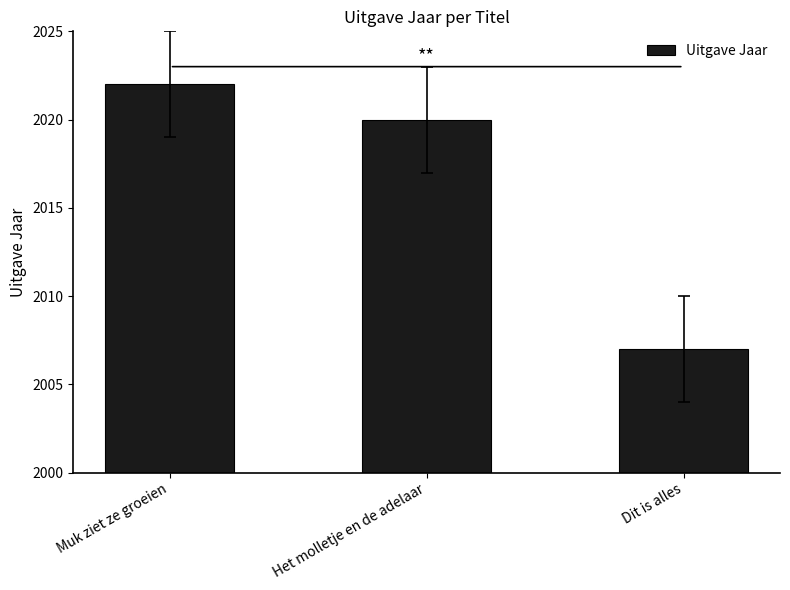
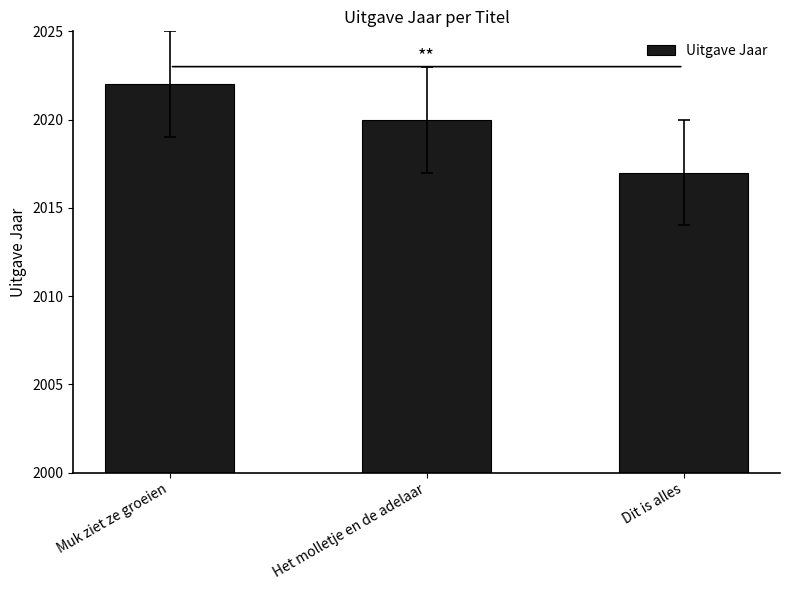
Uitgave Jaar, Dit is alles: 2007 -> 2017
